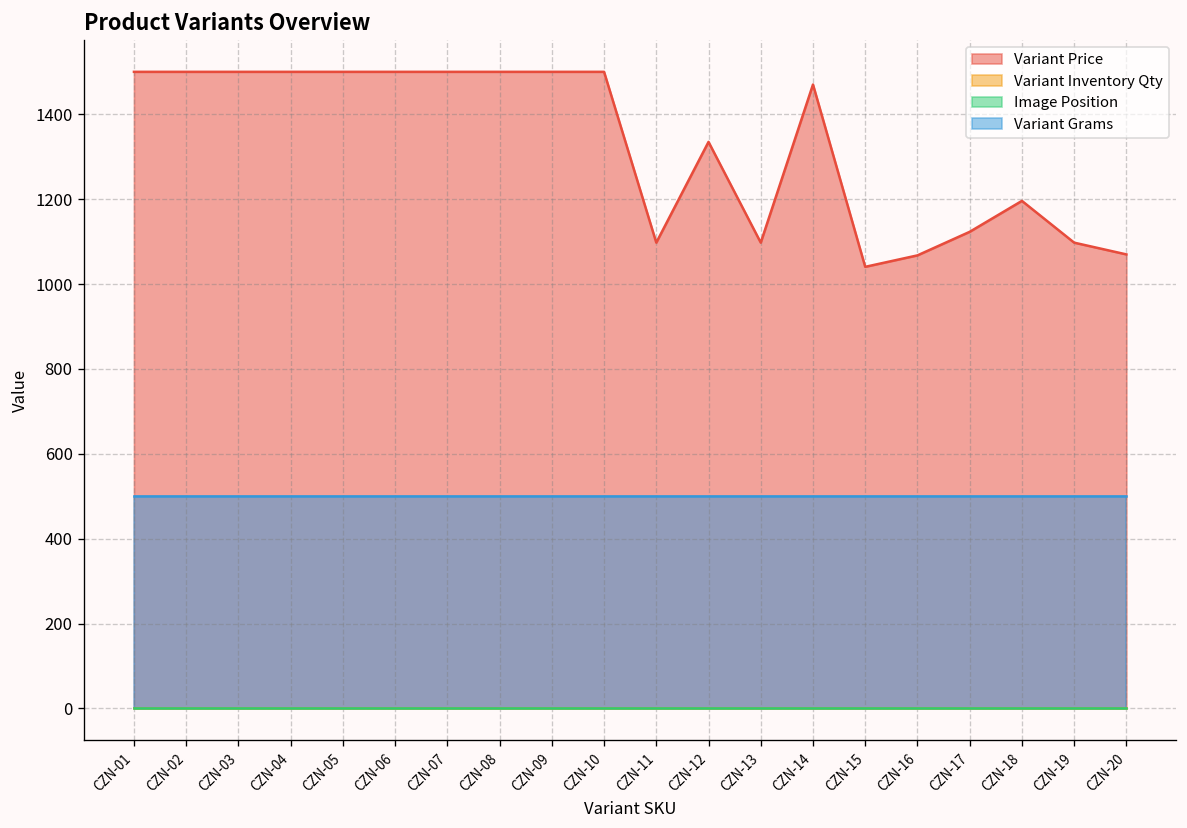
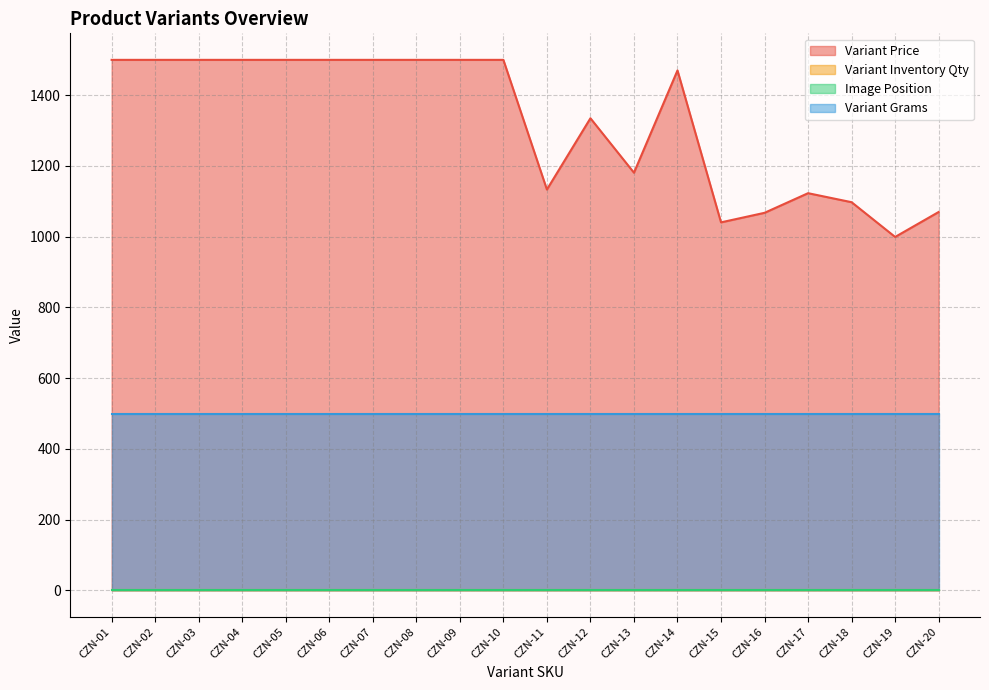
Variant Price, CZN-11: 1100 -> 1130
Variant Price, CZN-13: 1100 -> 1180
Variant Price, CZN-18: 1200 -> 1100
Variant Price, CZN-19: 1100 -> 1000
